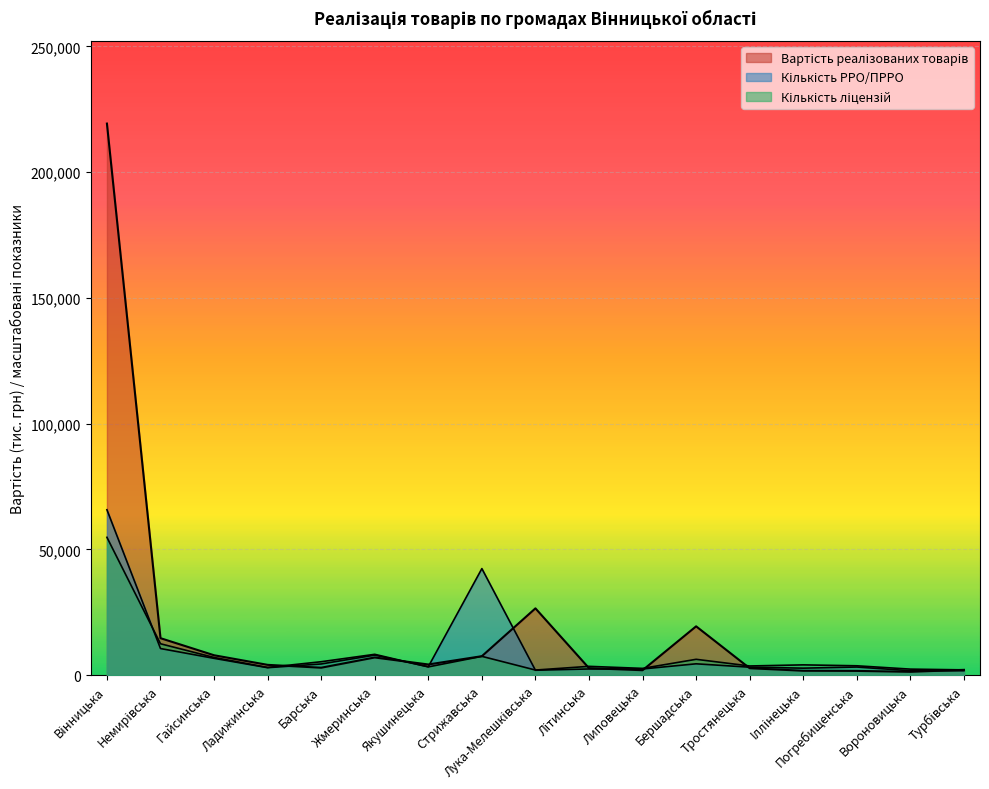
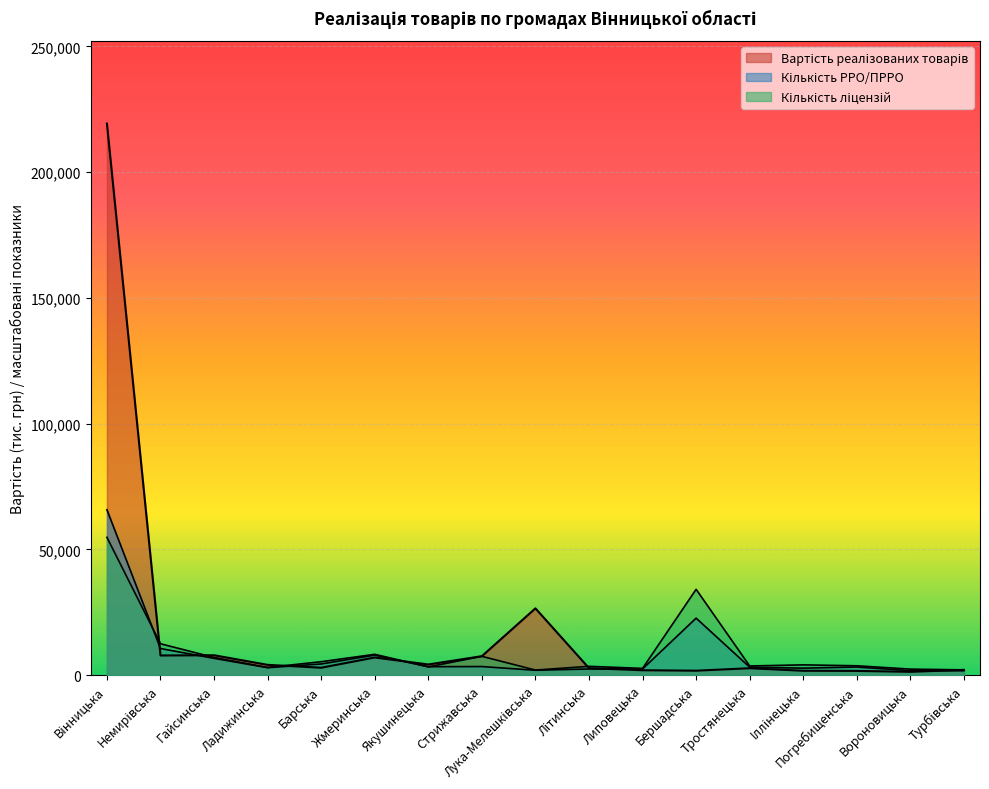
Вартість реалізованих товарів, Немирівська: 15,000 -> 8,000
Кількість РРО/ПРРО, Стрижавська: 42,000 -> 3,000
Вартість реалізованих товарів, Бершадська: 19,000 -> 2,000
Кількість РРО/ПРРО, Бершадська: 5,000 -> 23,000
Кількість ліцензій, Бершадська: 6,000 -> 34,000
